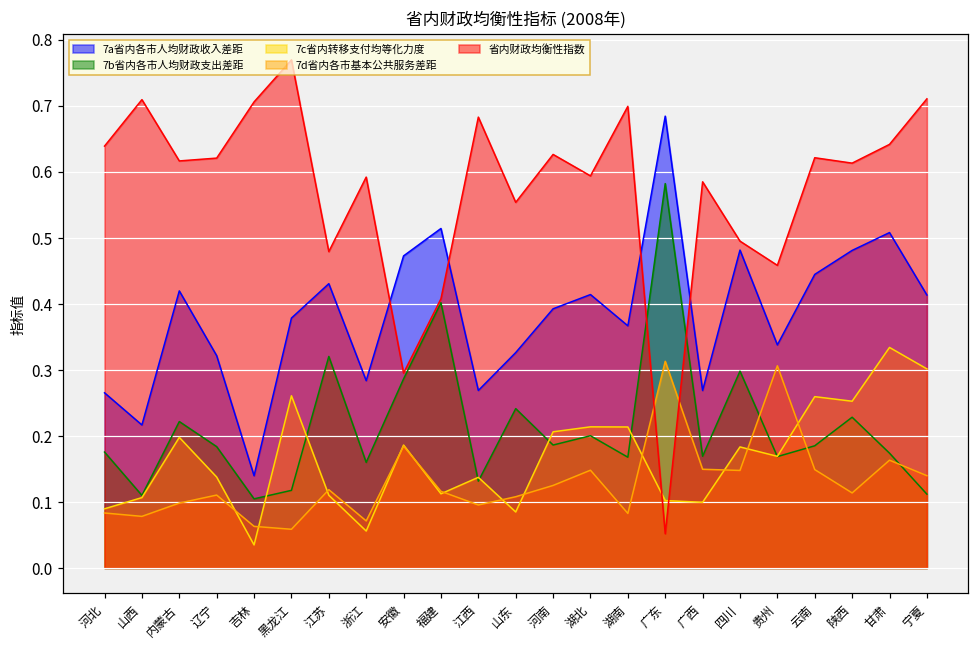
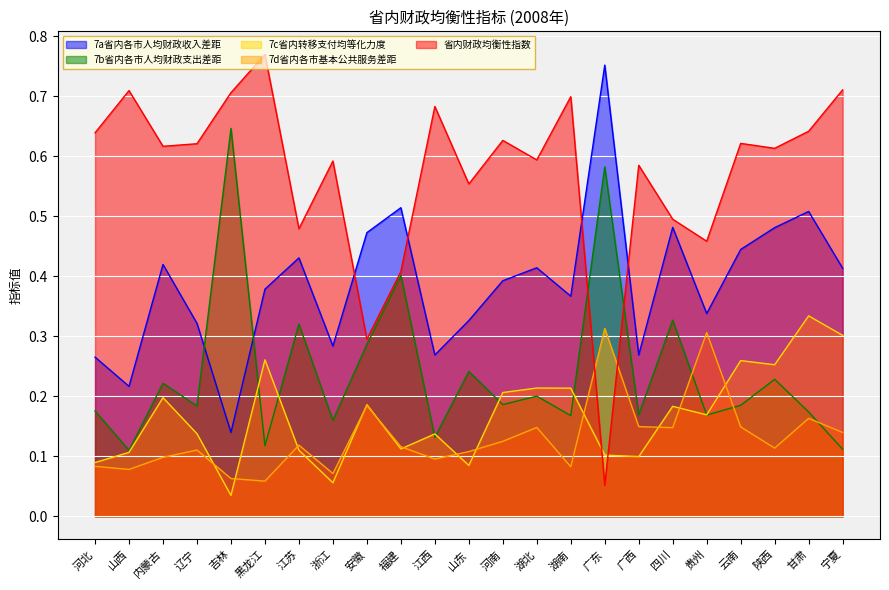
7b省内各市人均财政支出差距, 吉林: 0.10 -> 0.65
7a省内各市人均财政收入差距, 广东: 0.68 -> 0.75
7b省内各市人均财政支出差距, 四川: 0.30 -> 0.33
